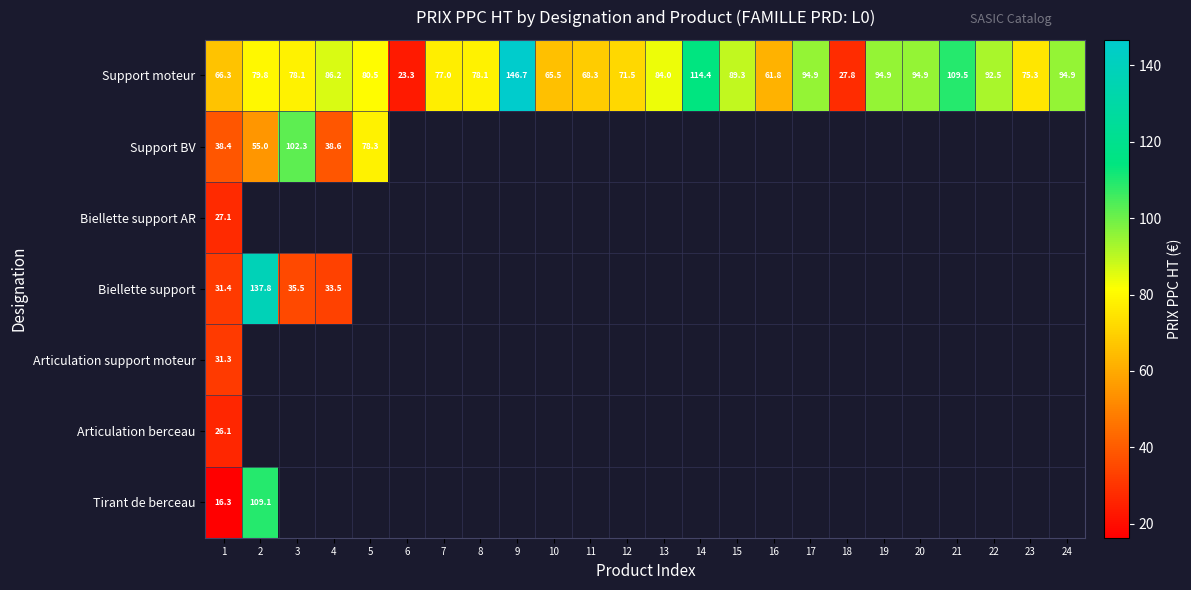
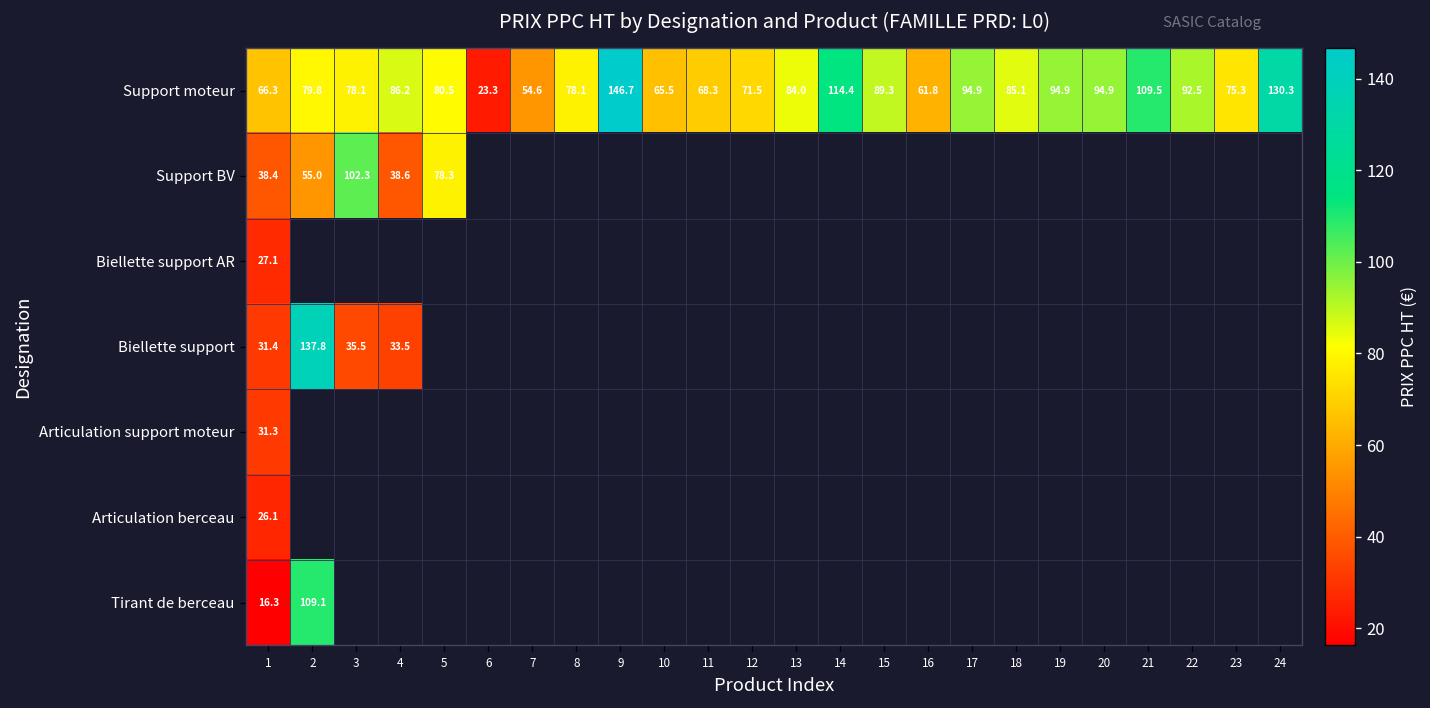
Support moteur, 7: 77.0 -> 54.6
Support moteur, 18: 27.8 -> 85.1
Support moteur, 24: 94.9 -> 130.3
